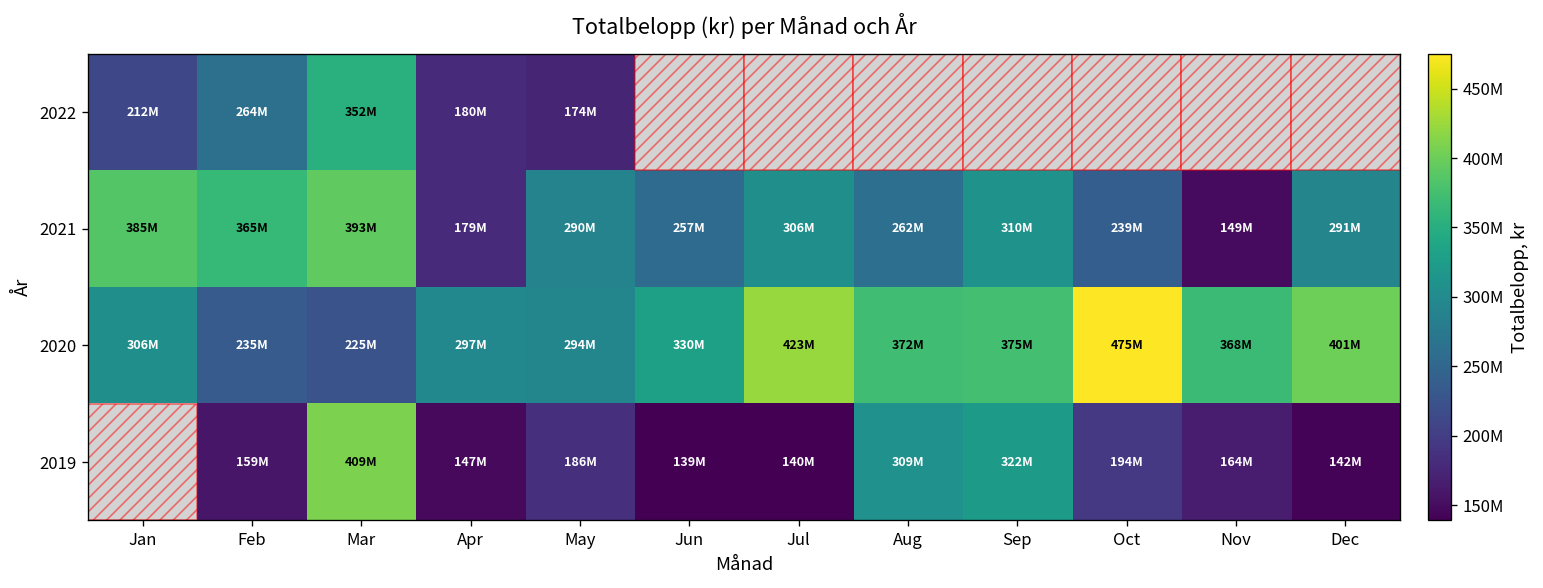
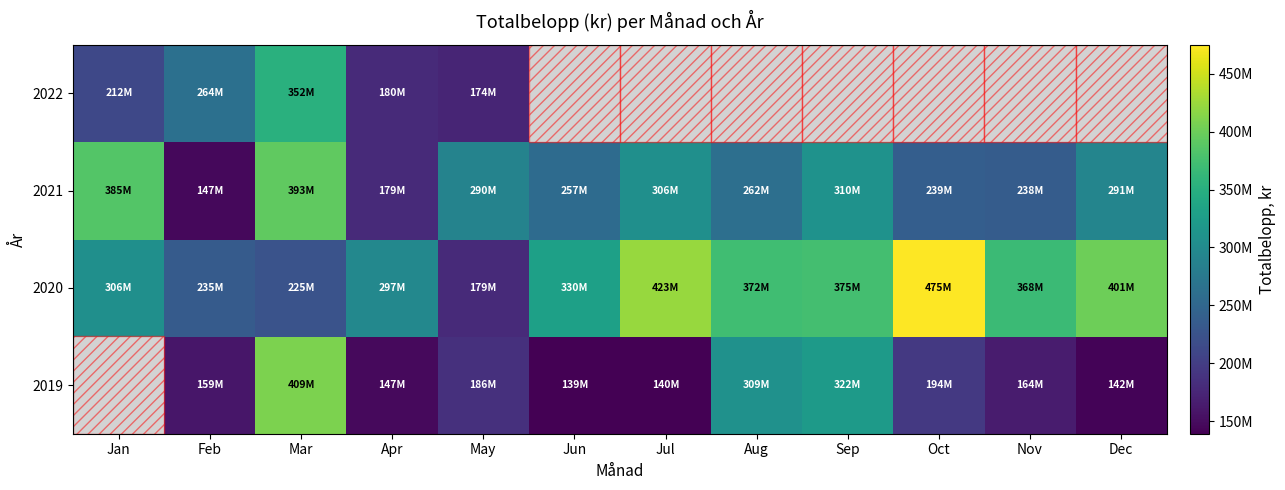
2021, Feb: 365M -> 147M
2021, Nov: 149M -> 238M
2020, May: 294M -> 179M
